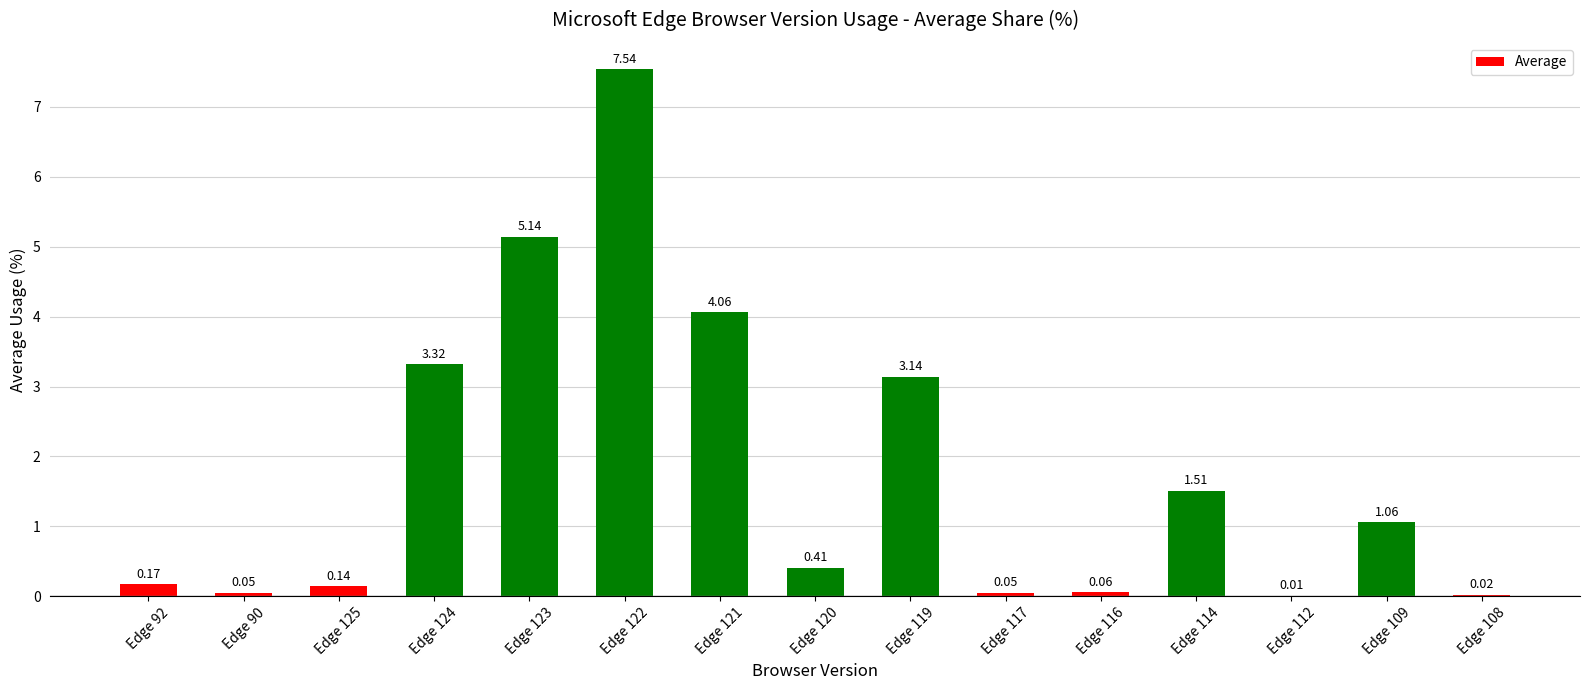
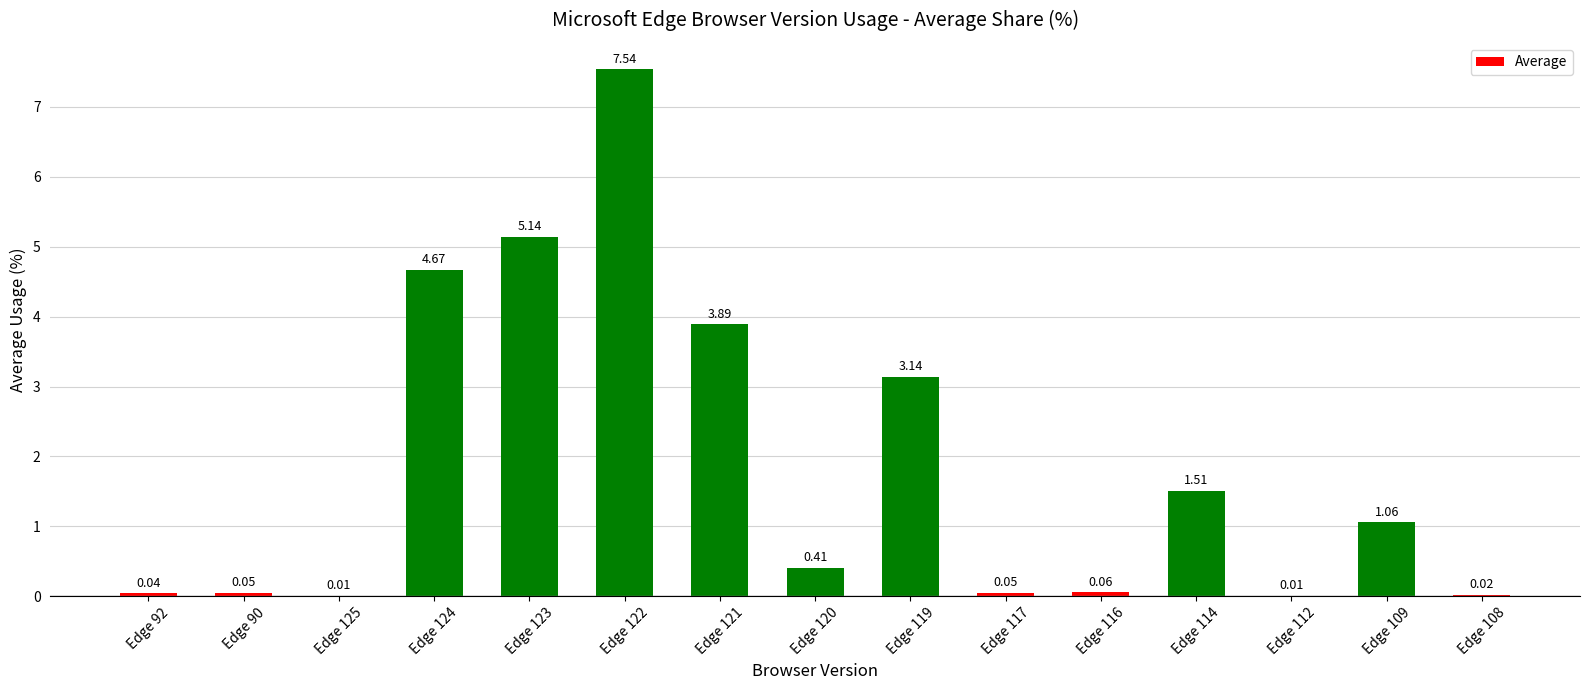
Edge 92: 0.17 -> 0.04
Edge 125: 0.14 -> 0.01
Edge 124: 3.32 -> 4.67
Edge 121: 4.06 -> 3.89
